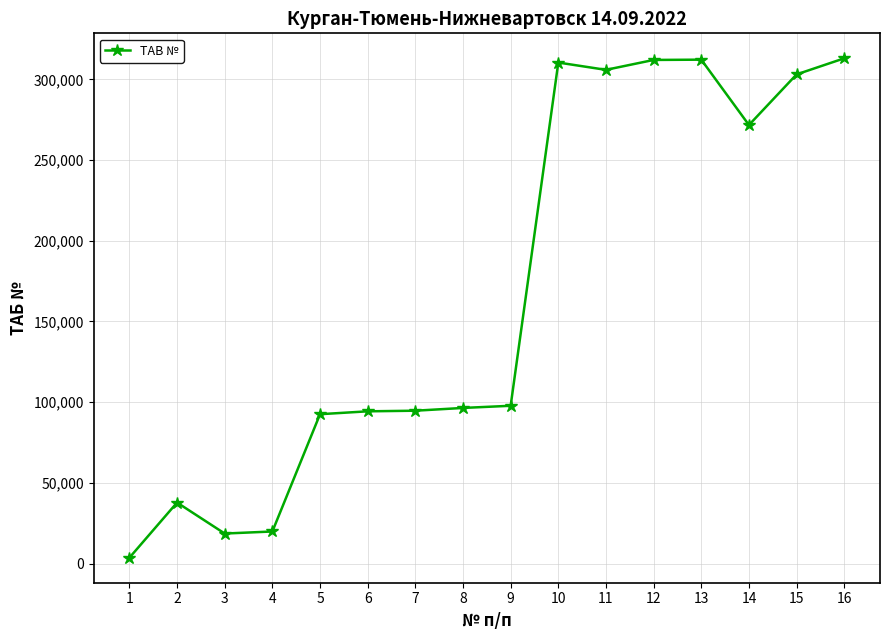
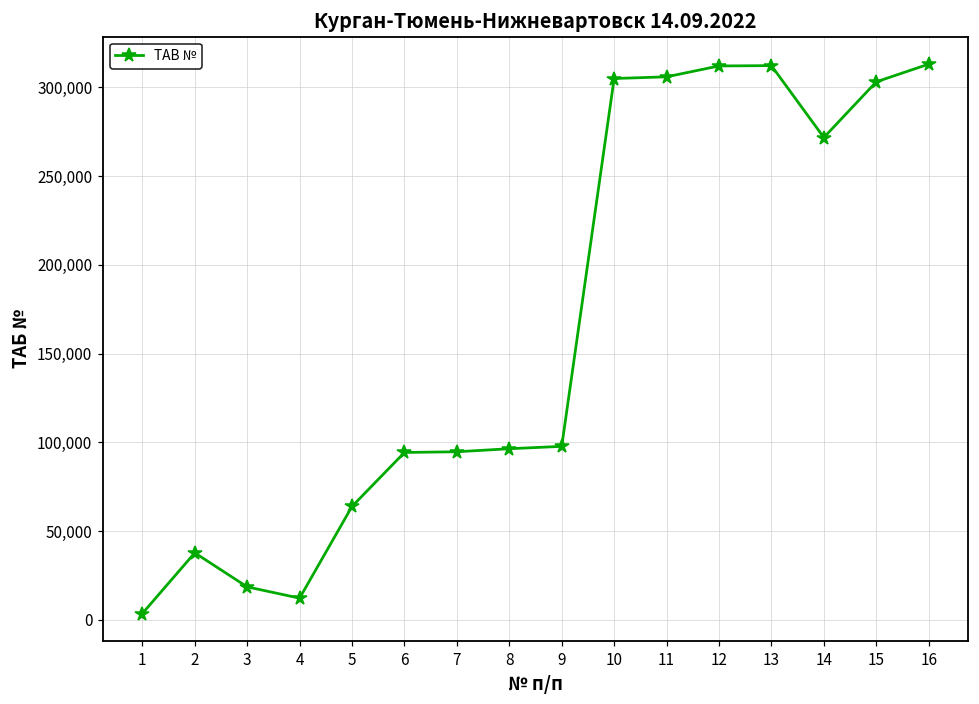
4: 20,000 -> 12,000
5: 93,000 -> 64,000
10: 310,000 -> 305,000
